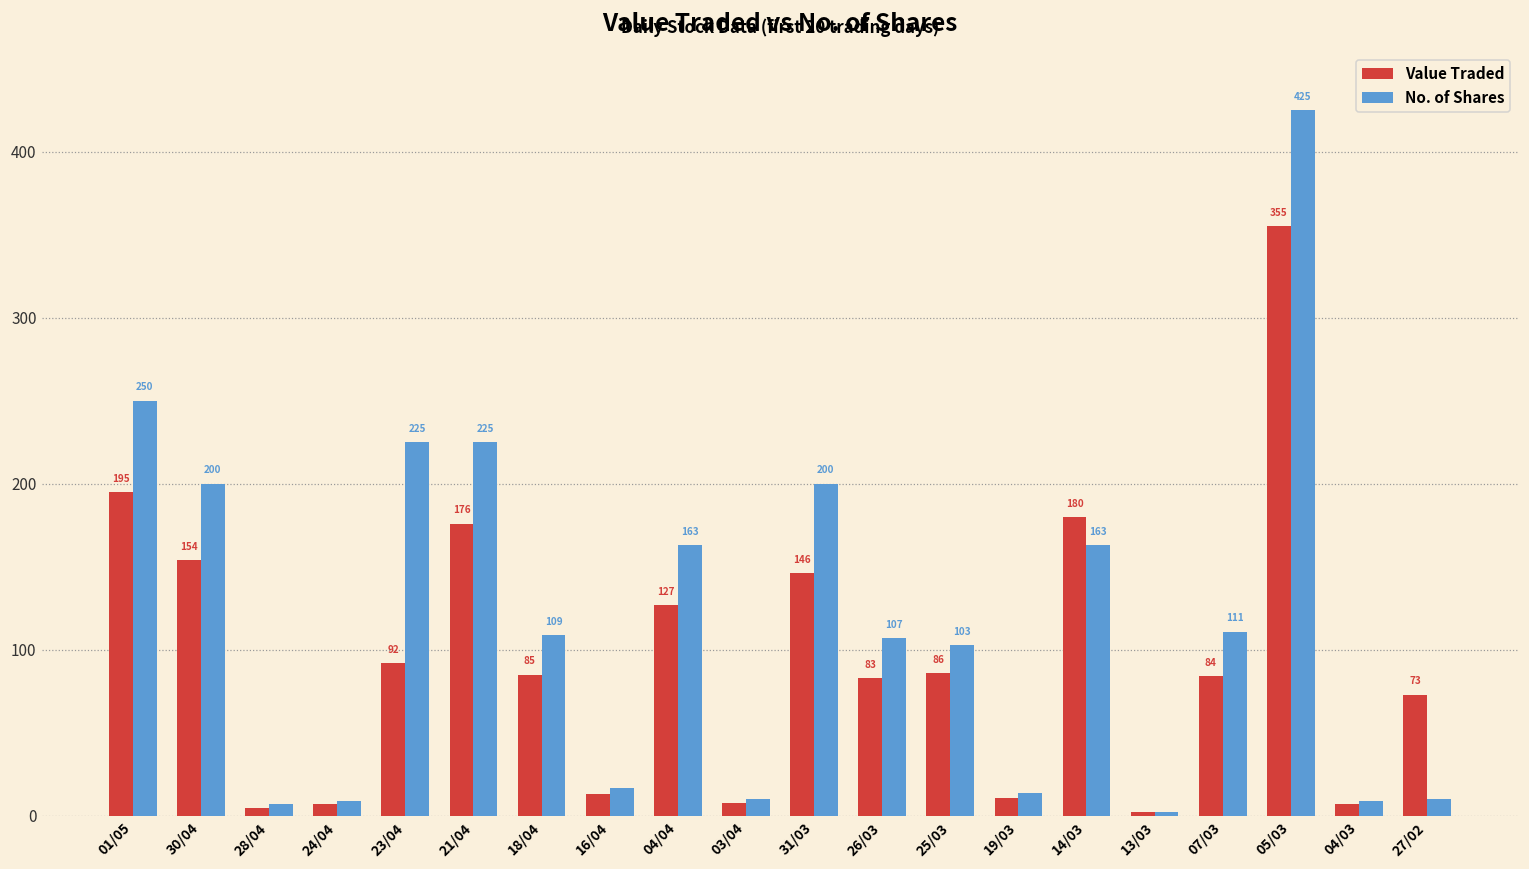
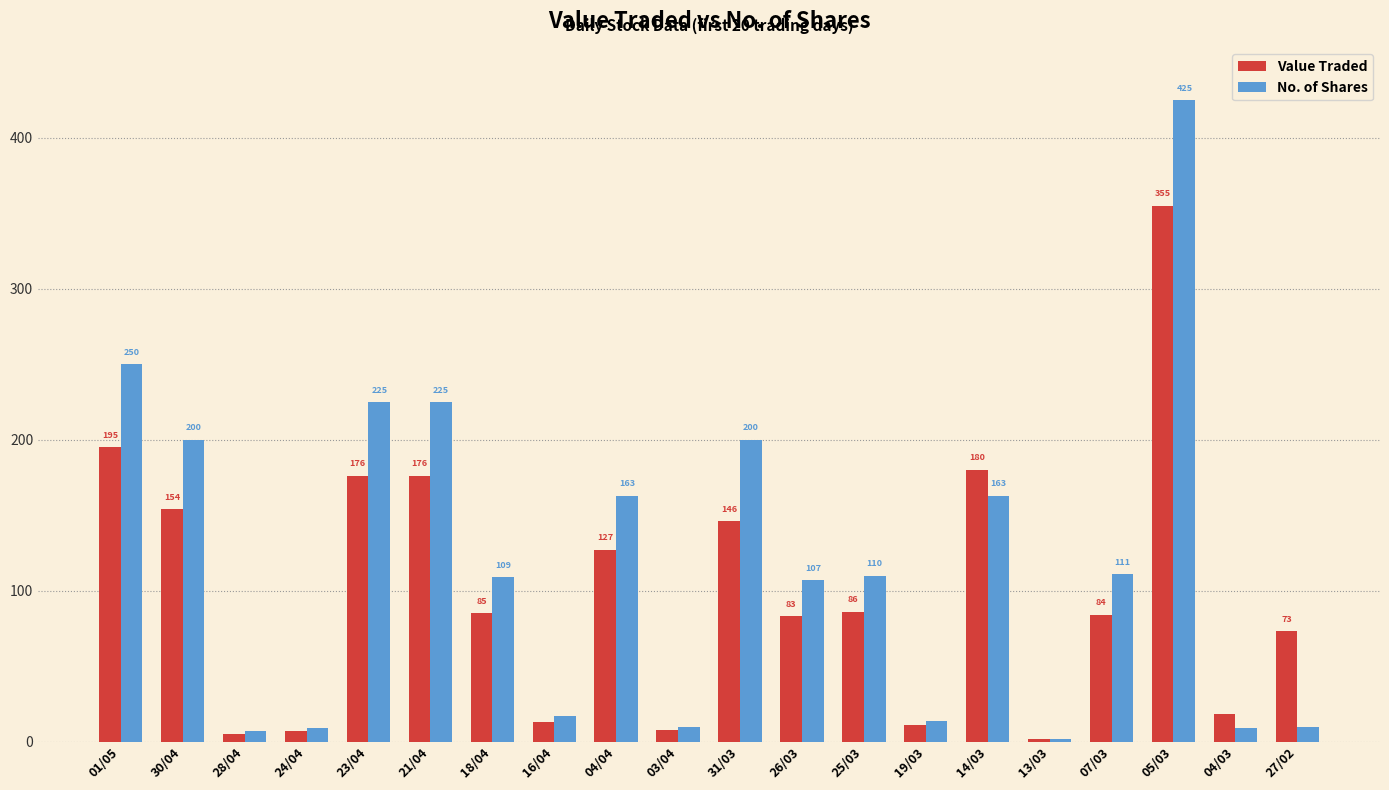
Value Traded, 23/04: 92 -> 176
No. of Shares, 25/03: 103 -> 110
Value Traded, 04/03: 7 -> 18
